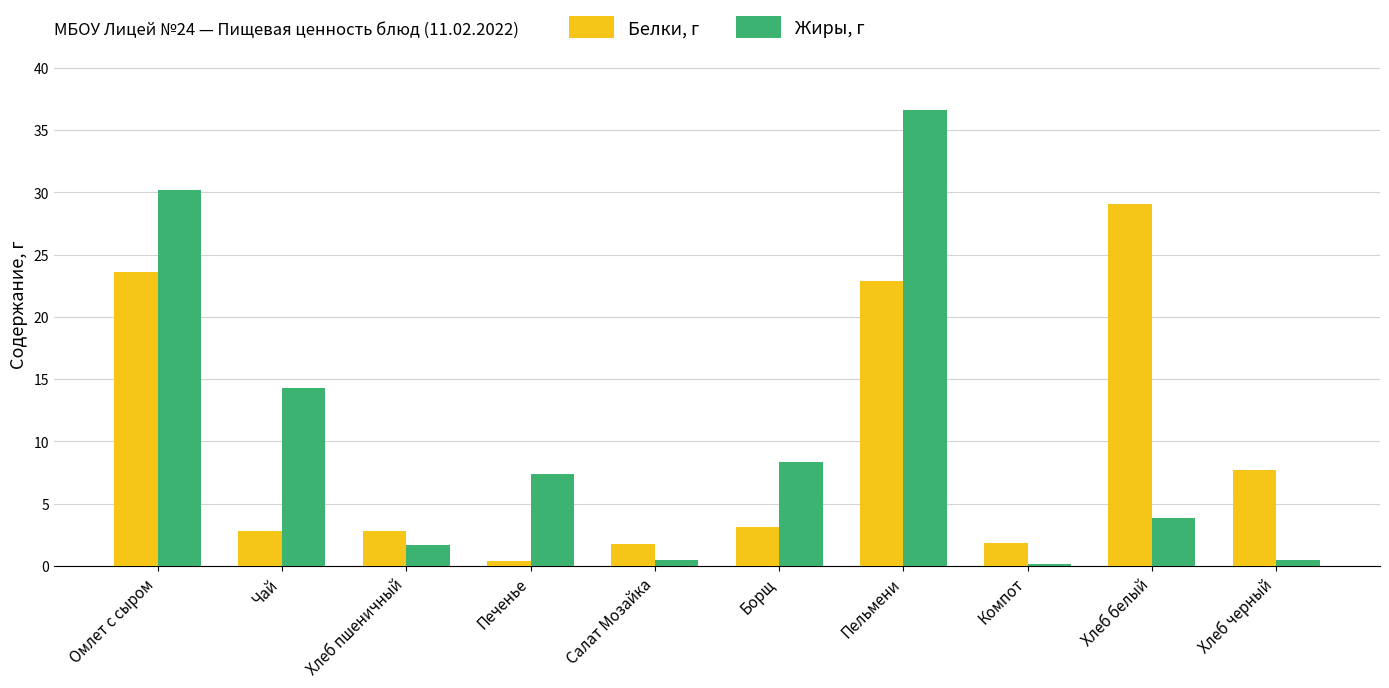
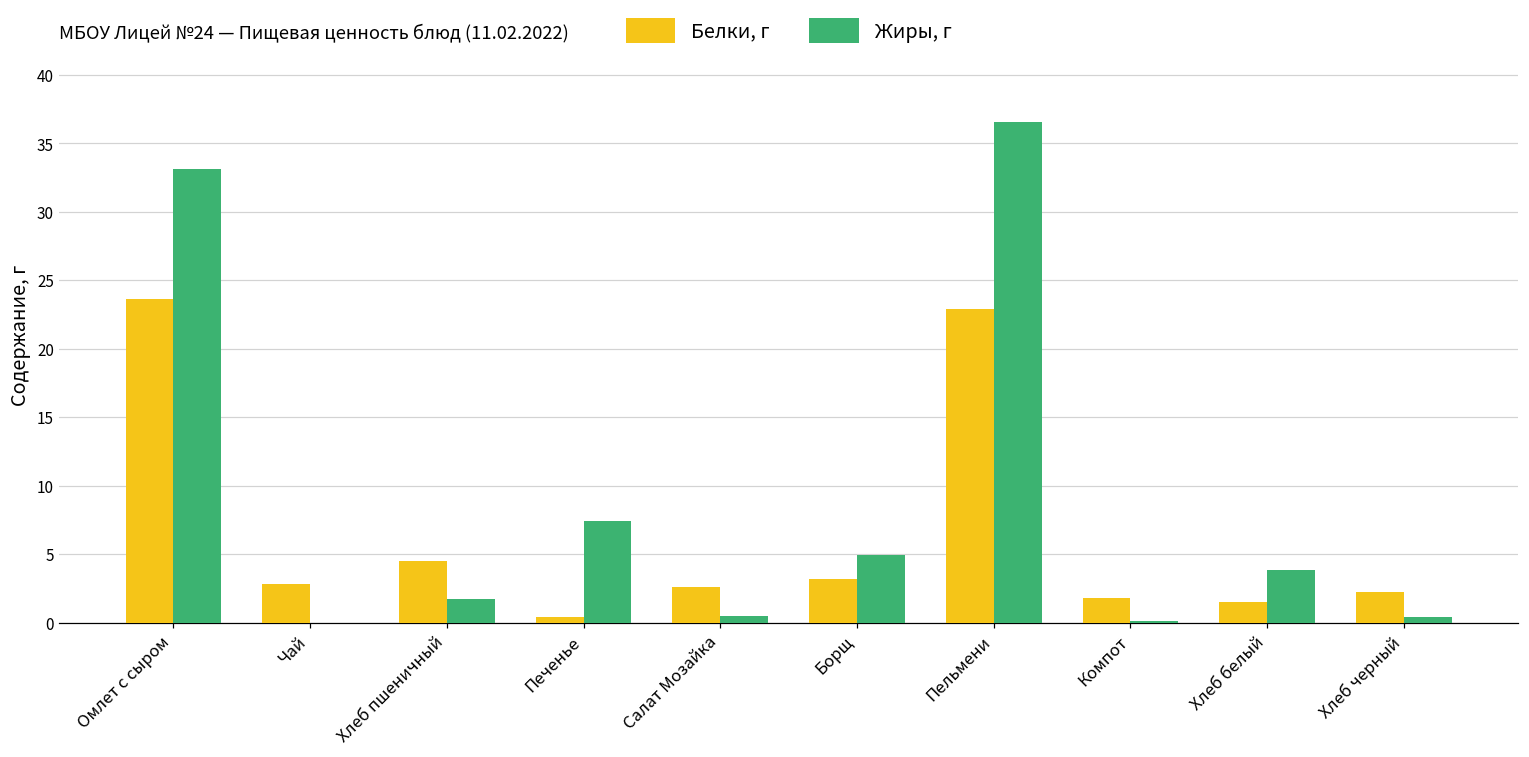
Жиры, г, Омлет с сыром: 30.2 -> 33.1
Жиры, г, Чай: 14.3 -> 0.0
Белки, г, Хлеб пшеничный: 2.8 -> 4.5
Белки, г, Салат Мозайка: 1.7 -> 2.6
Жиры, г, Борщ: 8.3 -> 4.9
Белки, г, Хлеб белый: 29.1 -> 1.5
Белки, г, Хлеб черный: 7.7 -> 2.2
